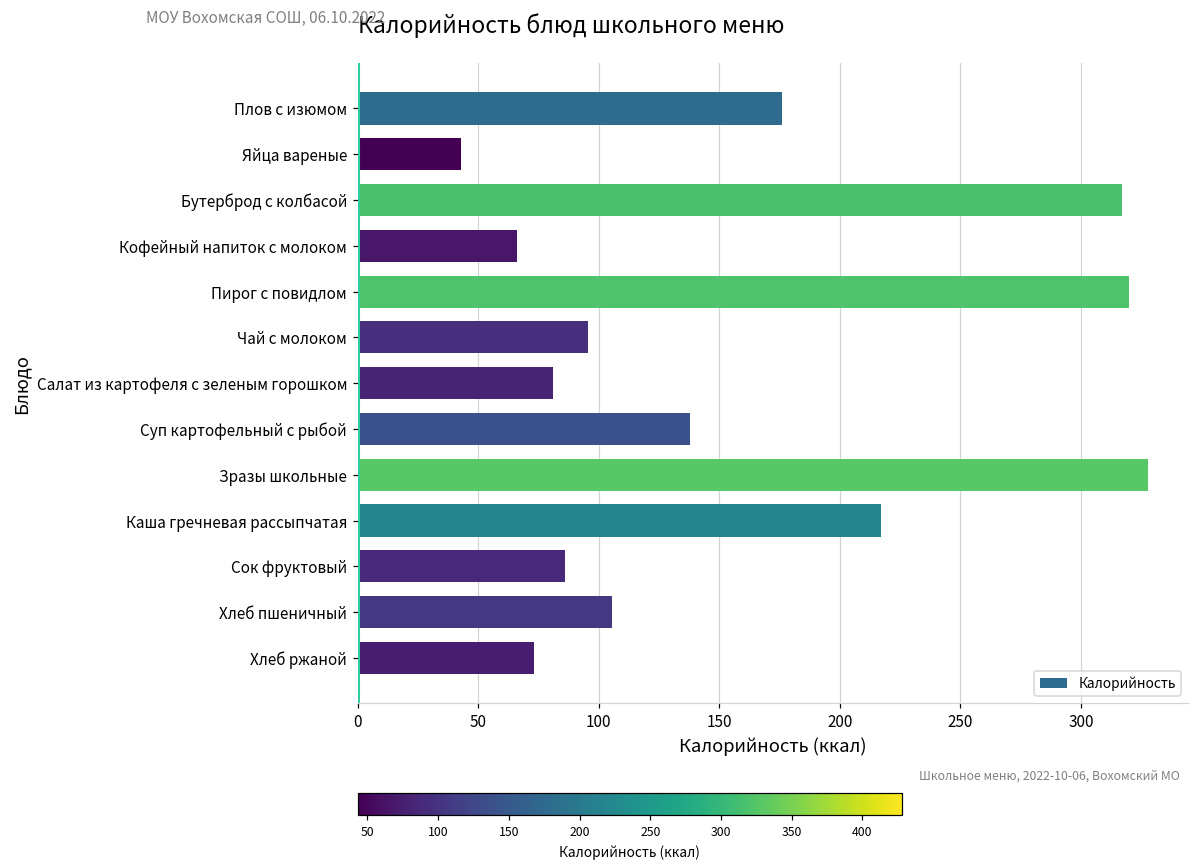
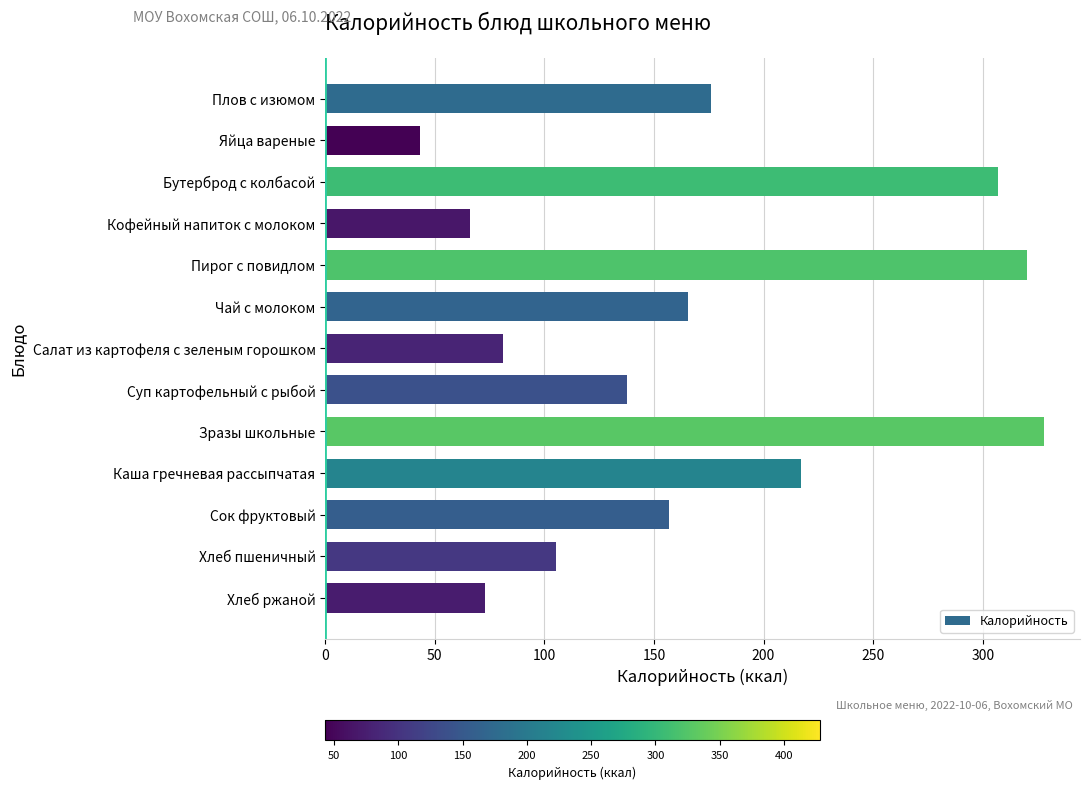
Бутерброд с колбасой: 317 -> 307
Чай с молоком: 95 -> 165
Сок фруктовый: 86 -> 157
